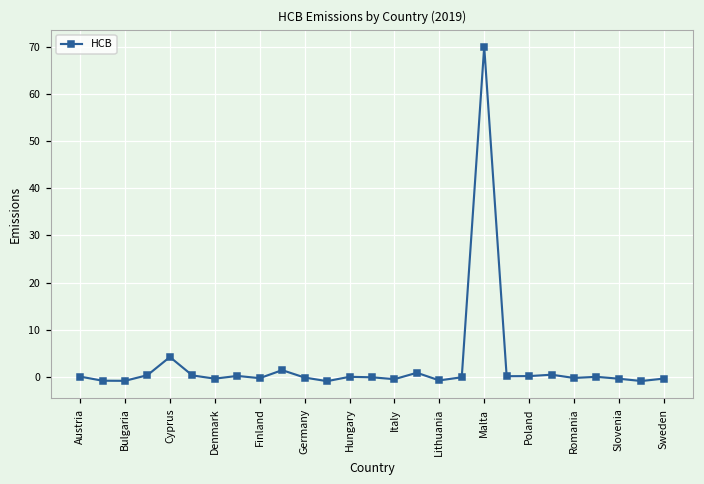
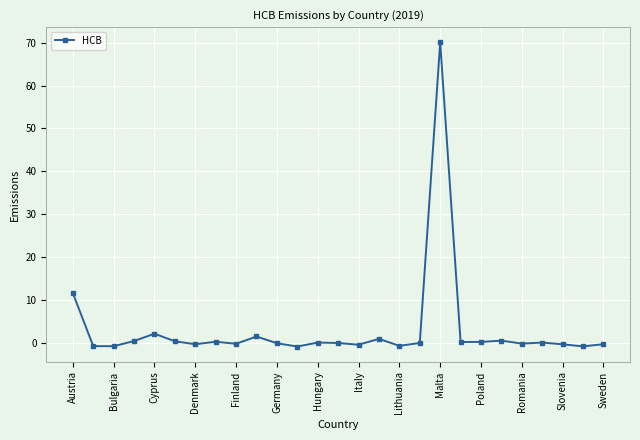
Austria: 0 -> 12
Cyprus: 4 -> 2
